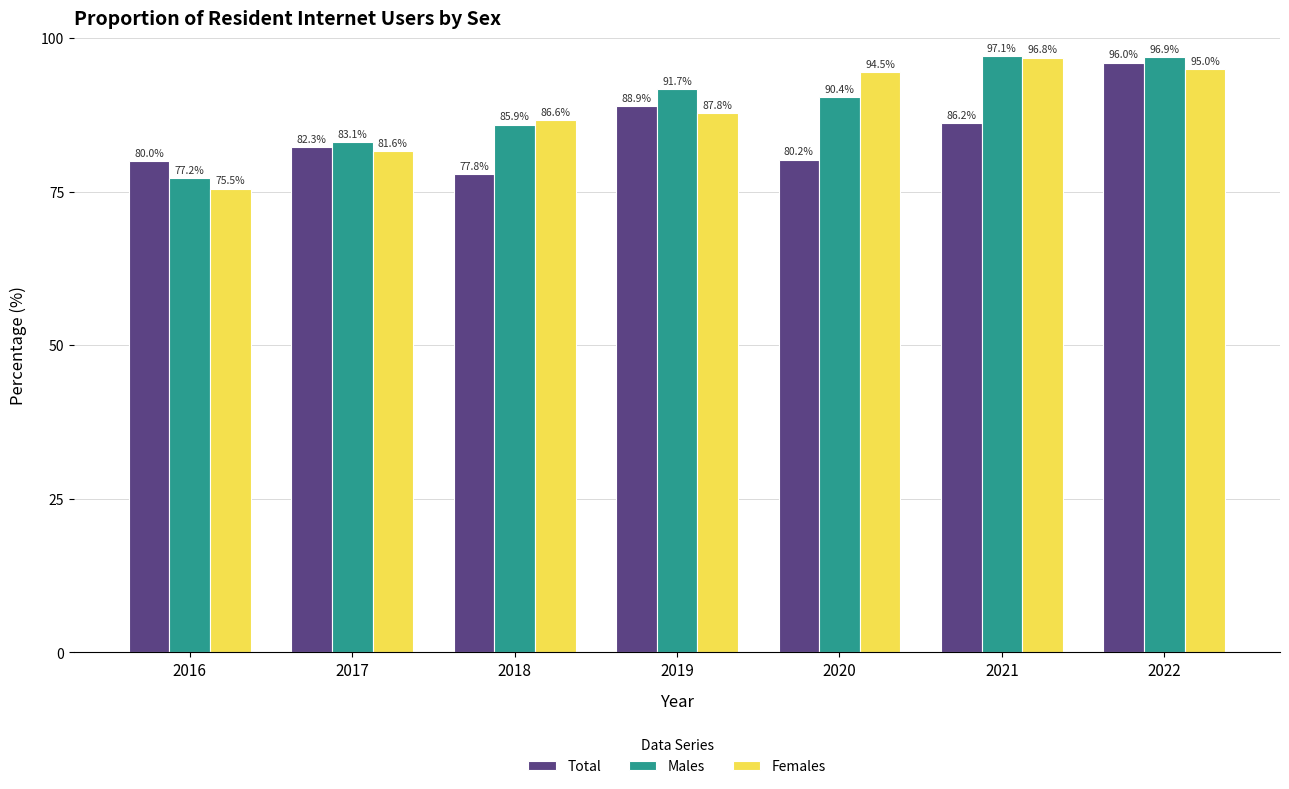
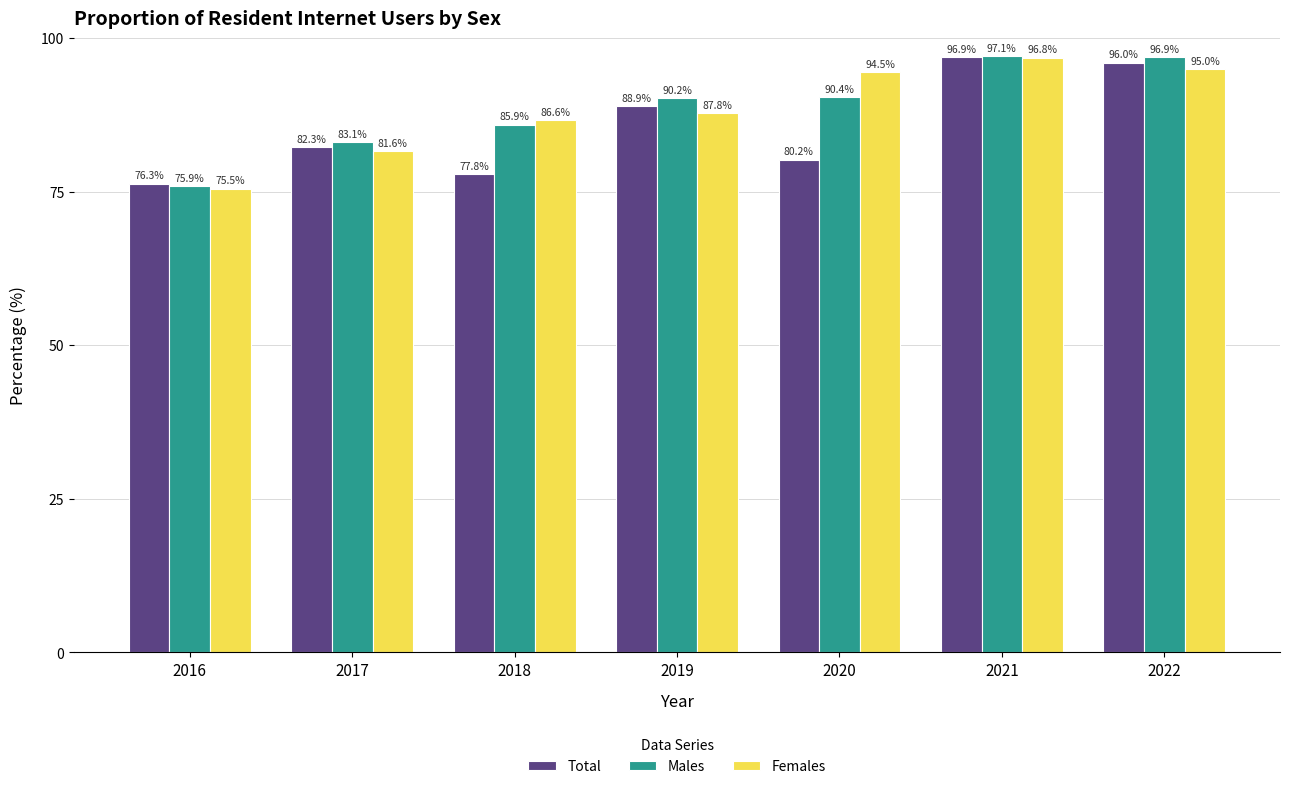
Total, 2016: 80.0% -> 76.3%
Males, 2016: 77.2% -> 75.9%
Males, 2019: 91.7% -> 90.2%
Total, 2021: 86.2% -> 96.9%
